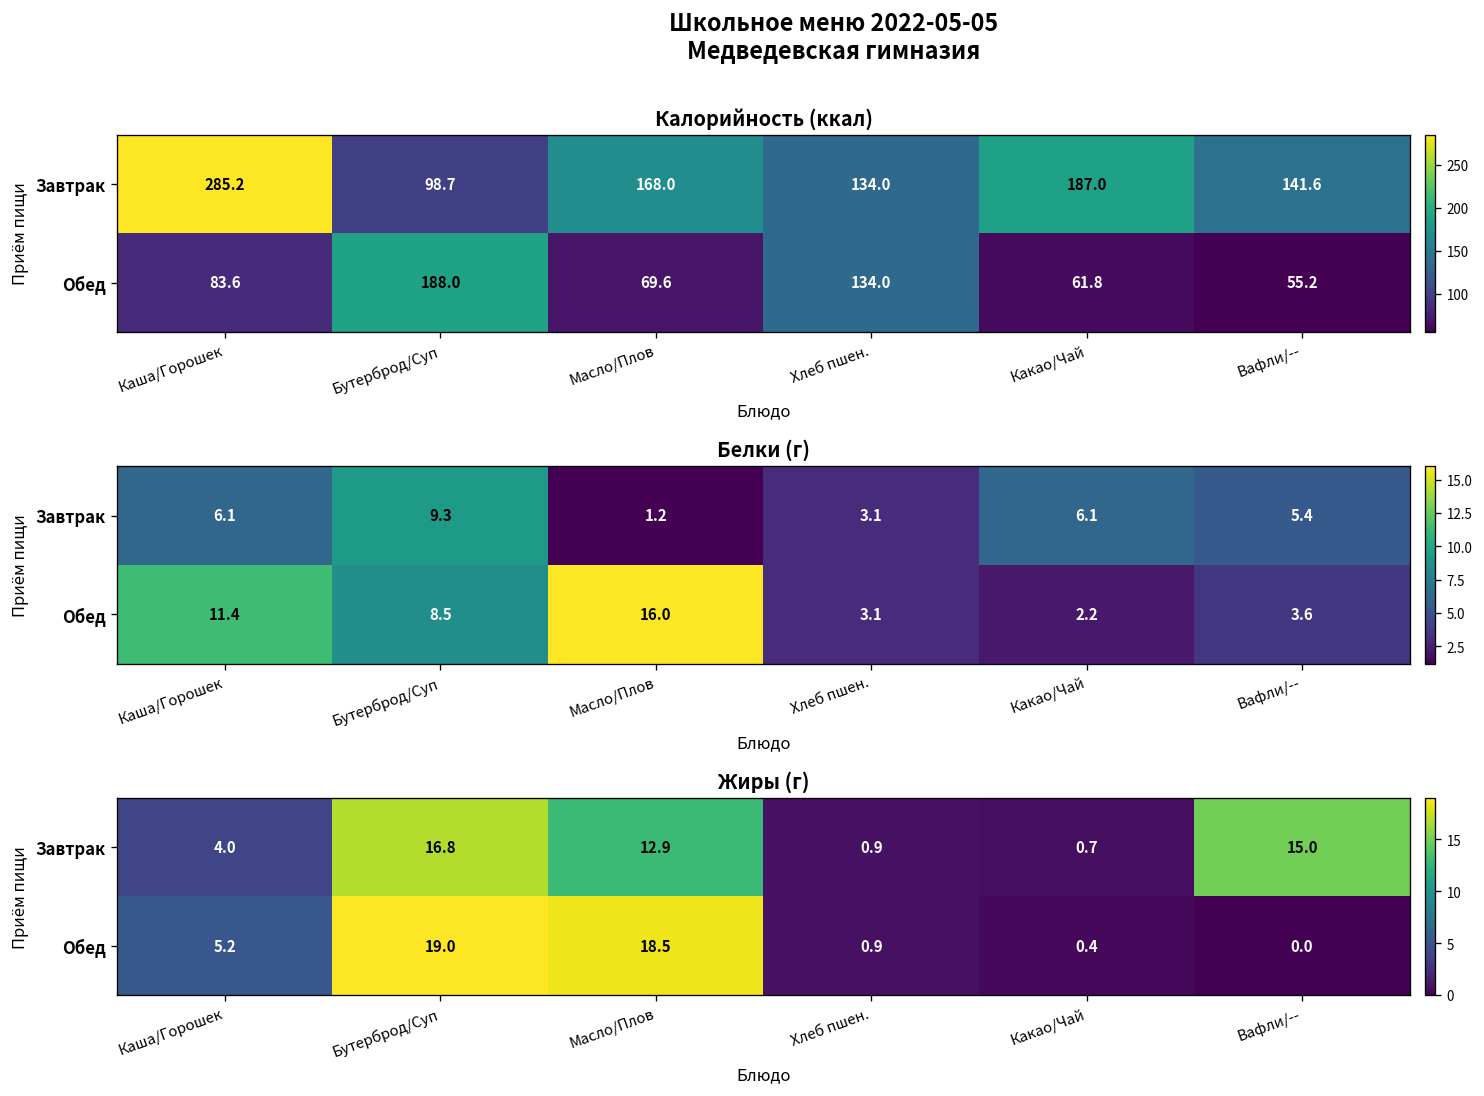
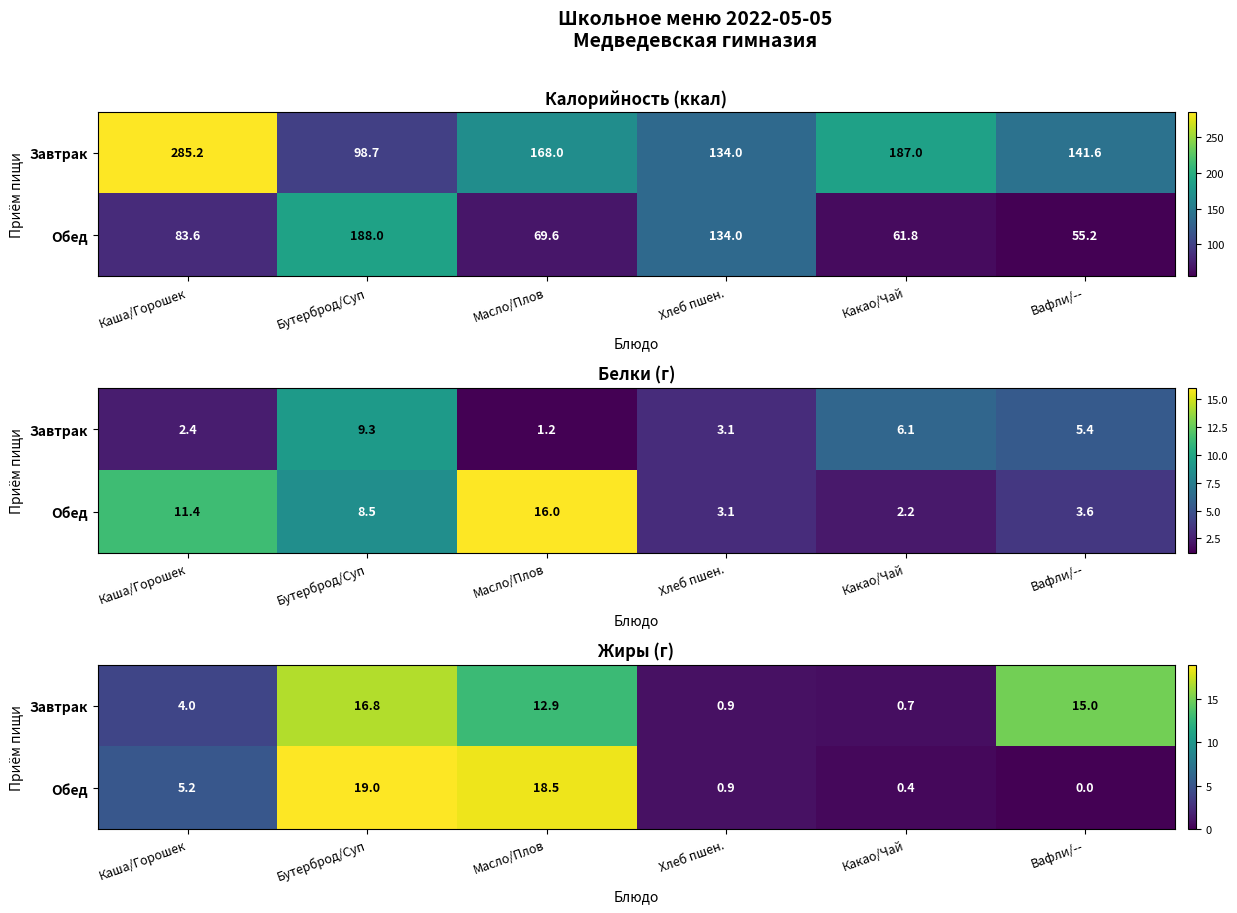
Белки (г), Завтрак, Каша/Горошек: 6.1 -> 2.4
